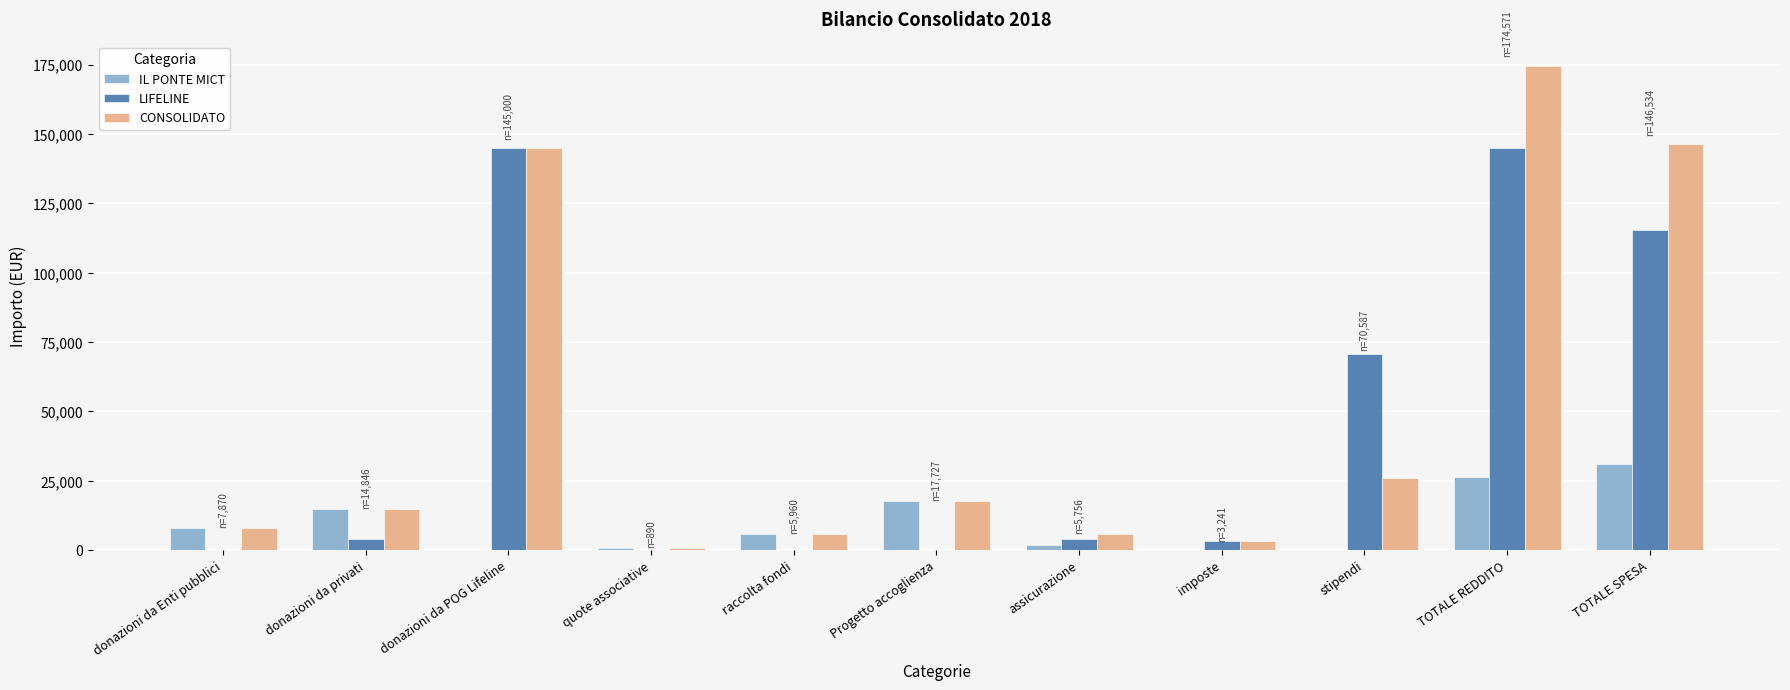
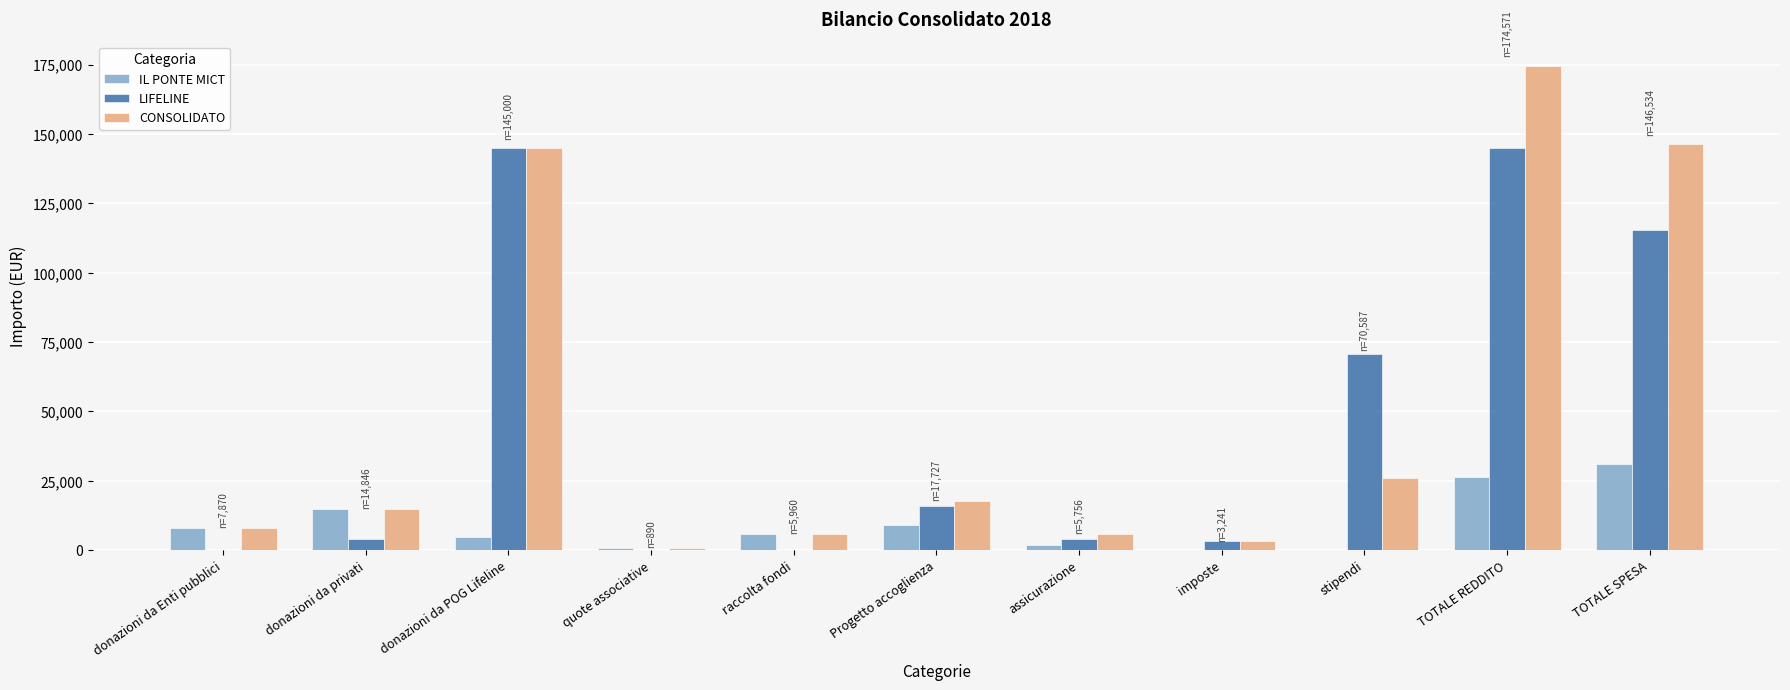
IL PONTE MICT, donazioni da POG Lifeline: 0 -> 5,000
IL PONTE MICT, Progetto accoglienza: 18,000 -> 9,000
LIFELINE, Progetto accoglienza: 0 -> 16,000
